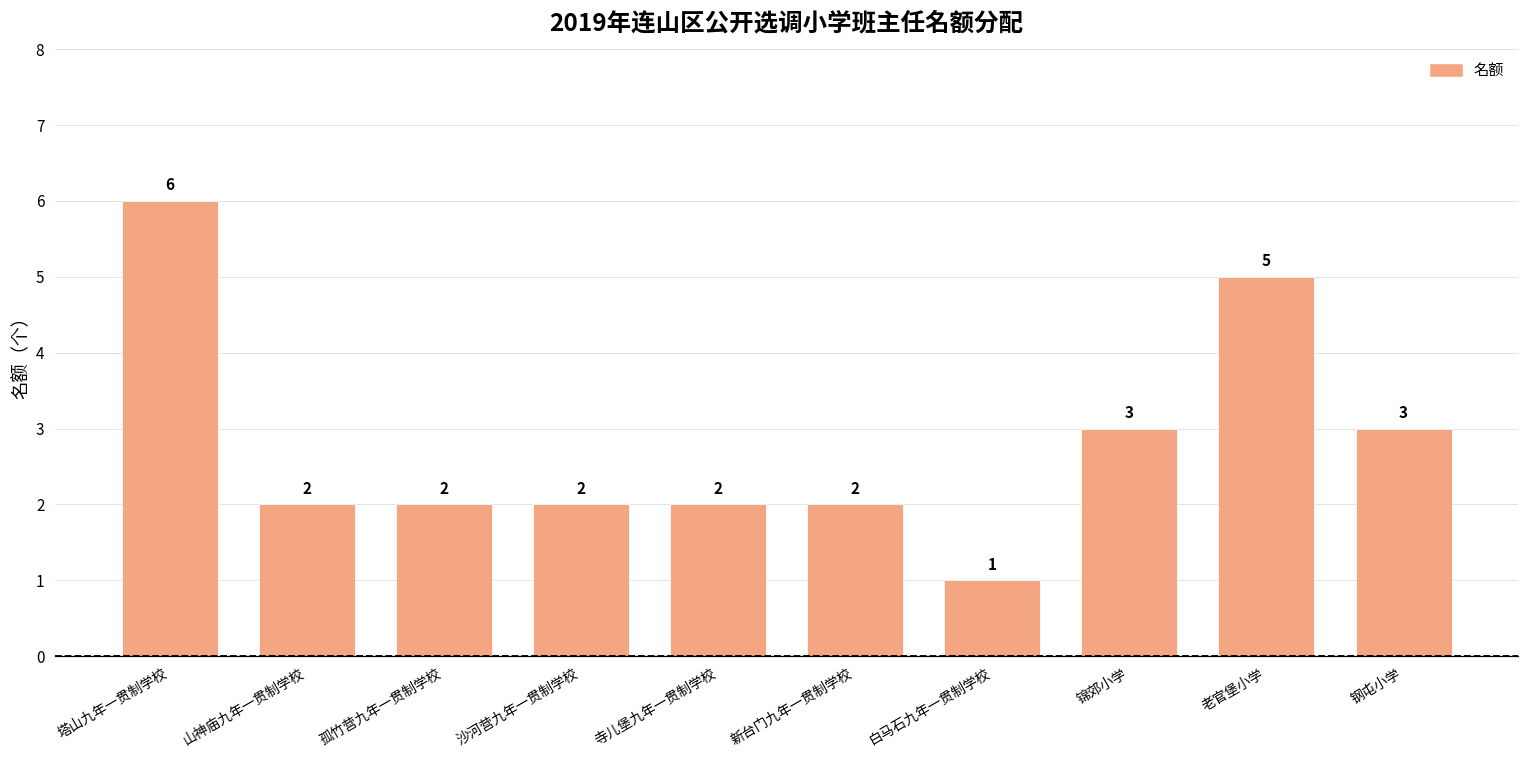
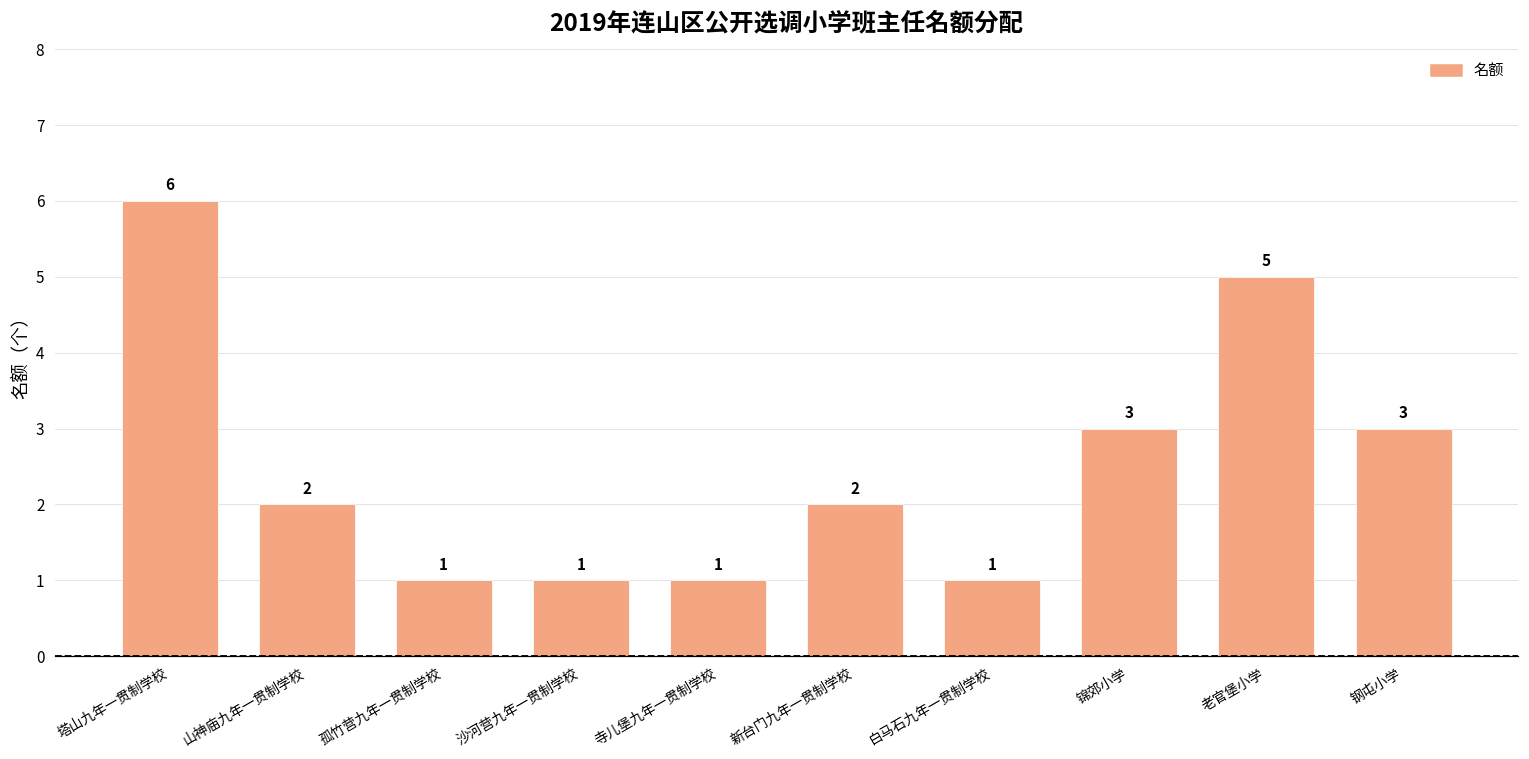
孤竹营九年一贯制学校: 2 -> 1
沙河营九年一贯制学校: 2 -> 1
寺儿堡九年一贯制学校: 2 -> 1
